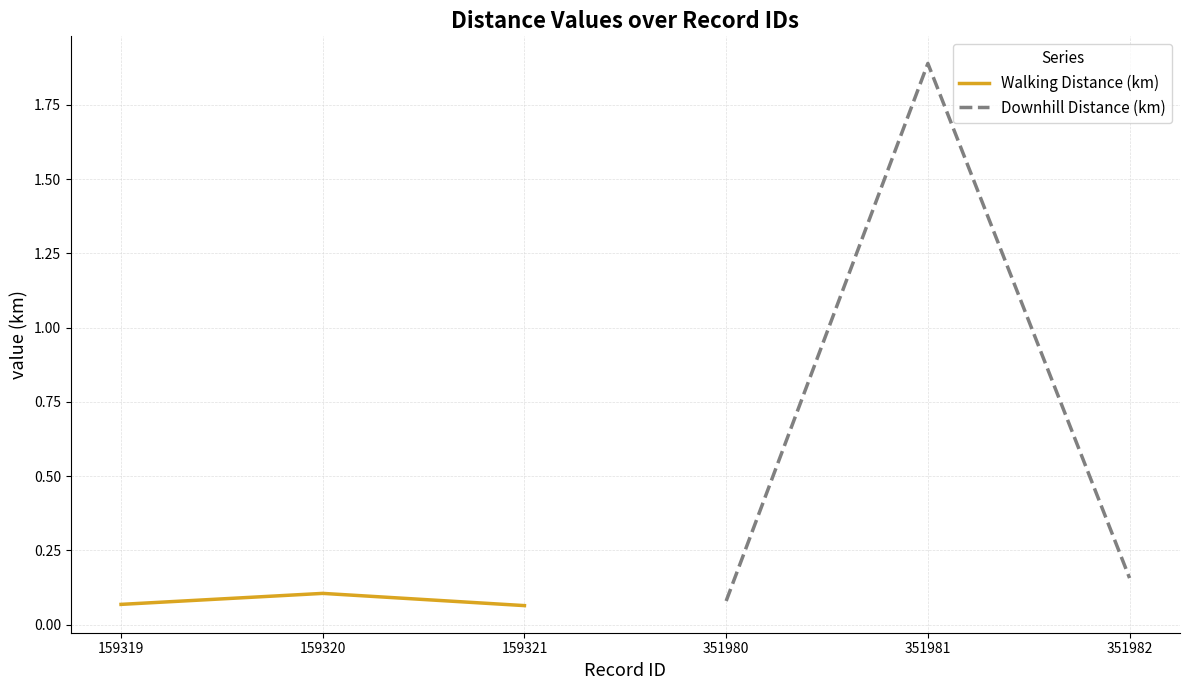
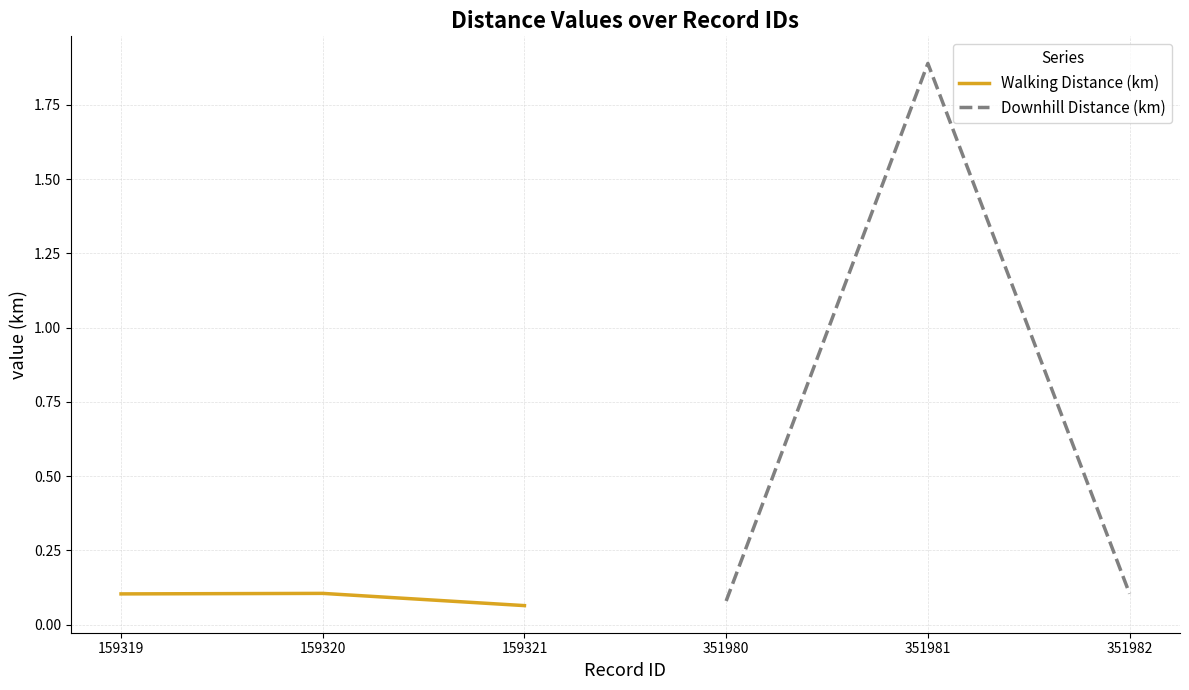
Walking Distance (km), 159319: 0.07 -> 0.10
Downhill Distance (km), 351982: 0.16 -> 0.10
